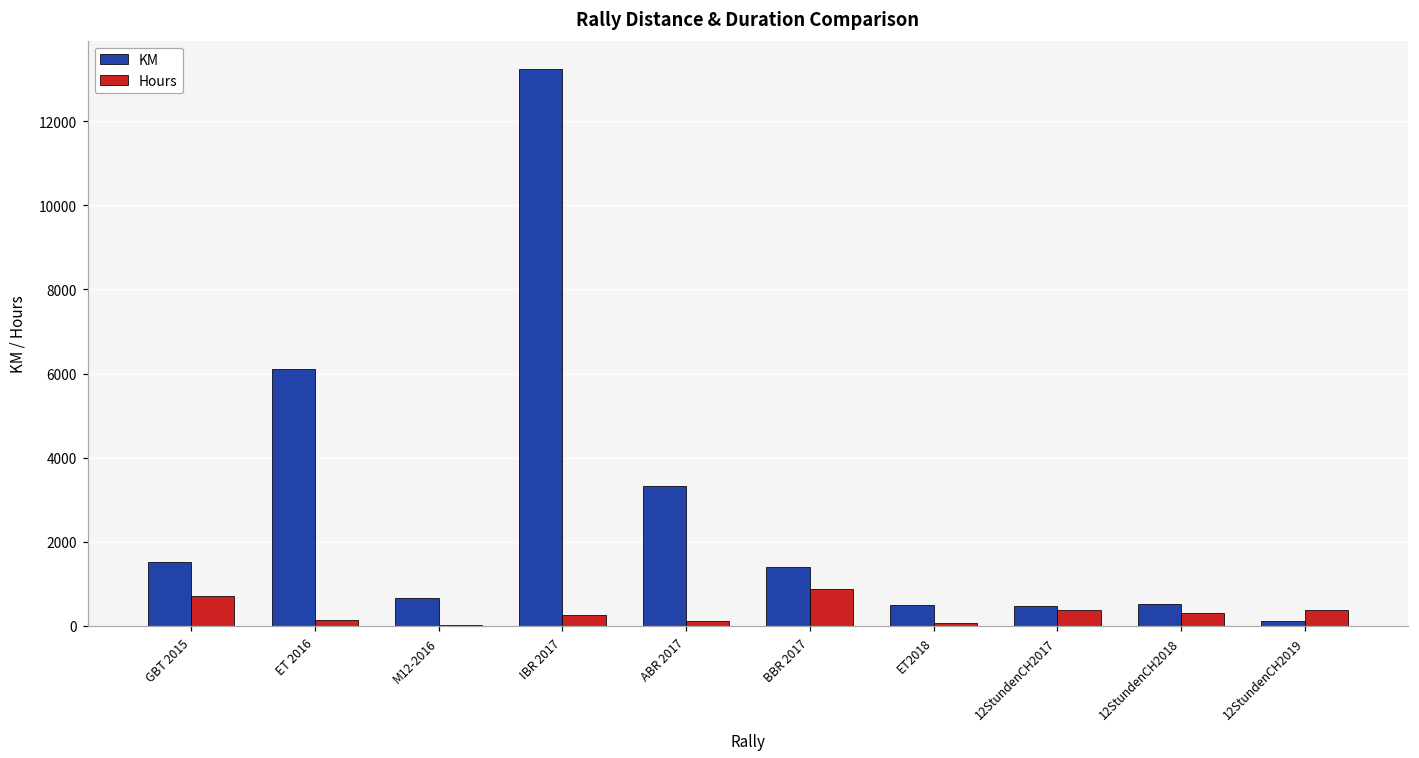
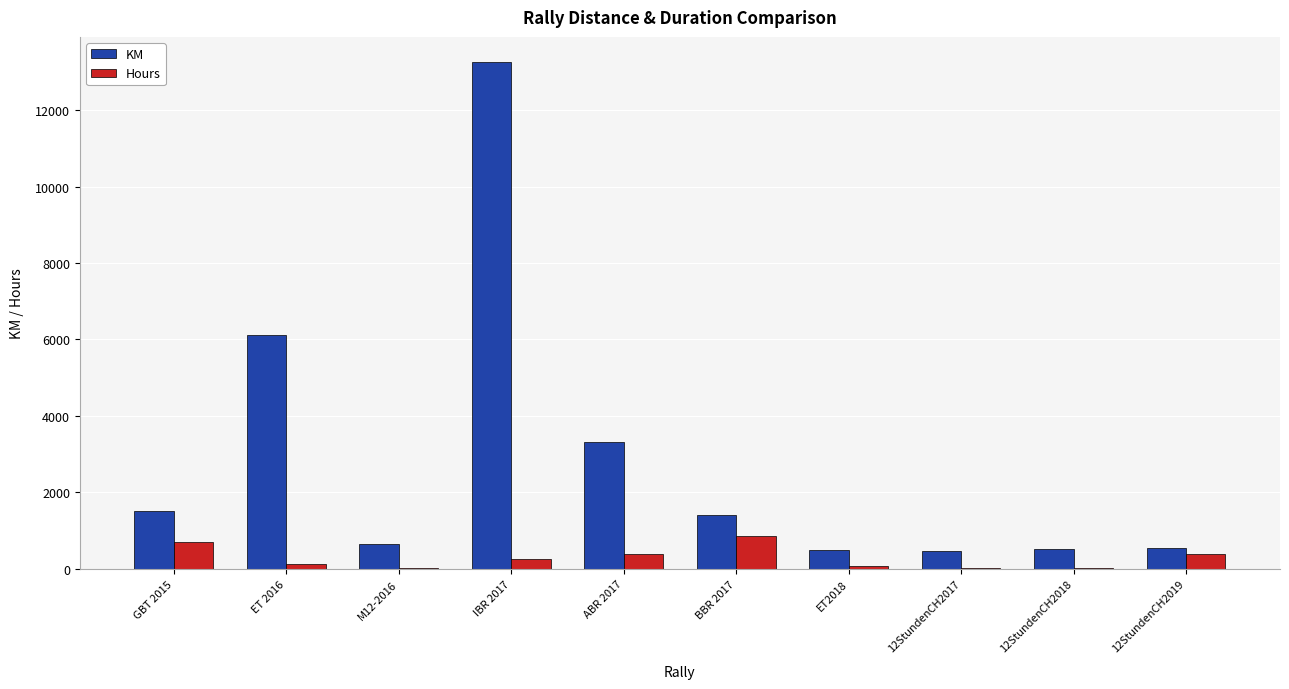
Hours, ABR 2017: 100 -> 400
Hours, 12StundenCH2017: 400 -> 0
Hours, 12StundenCH2018: 300 -> 0
KM, 12StundenCH2019: 100 -> 500
